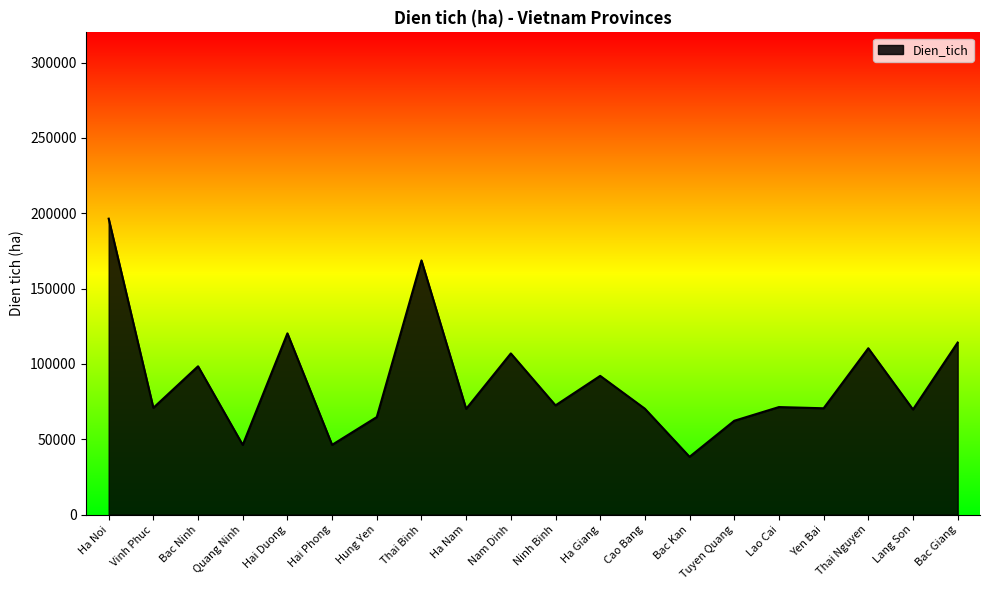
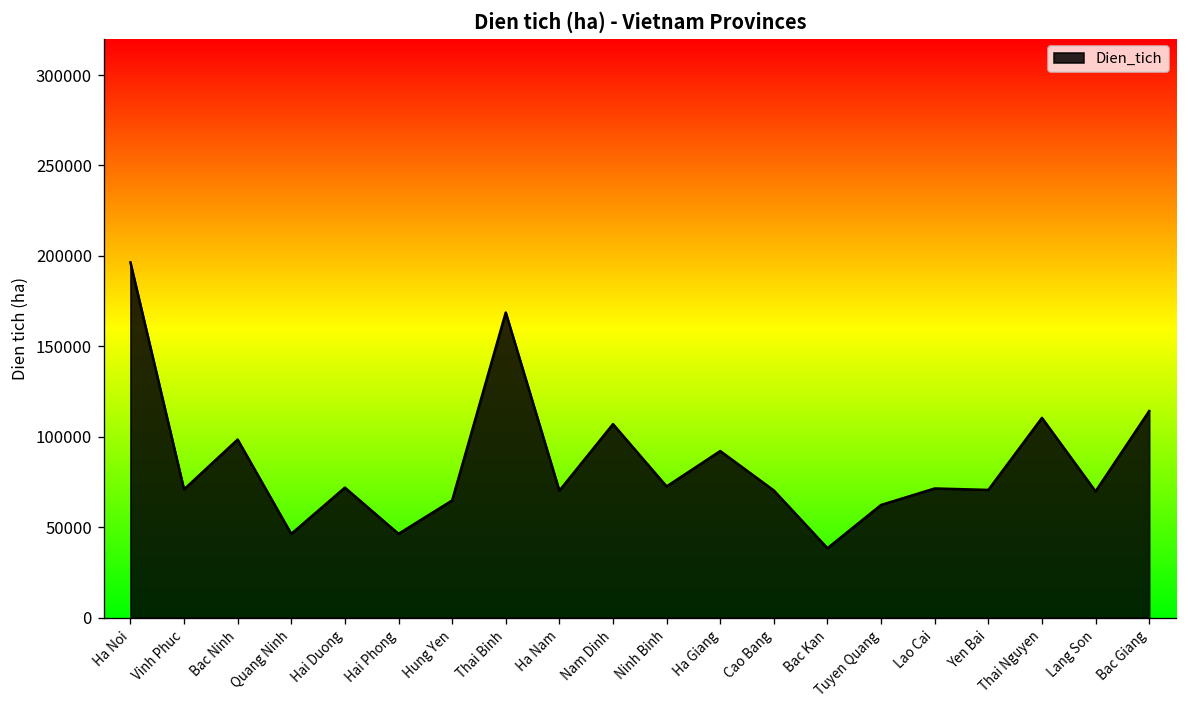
Hai Duong: 120000 -> 72000
